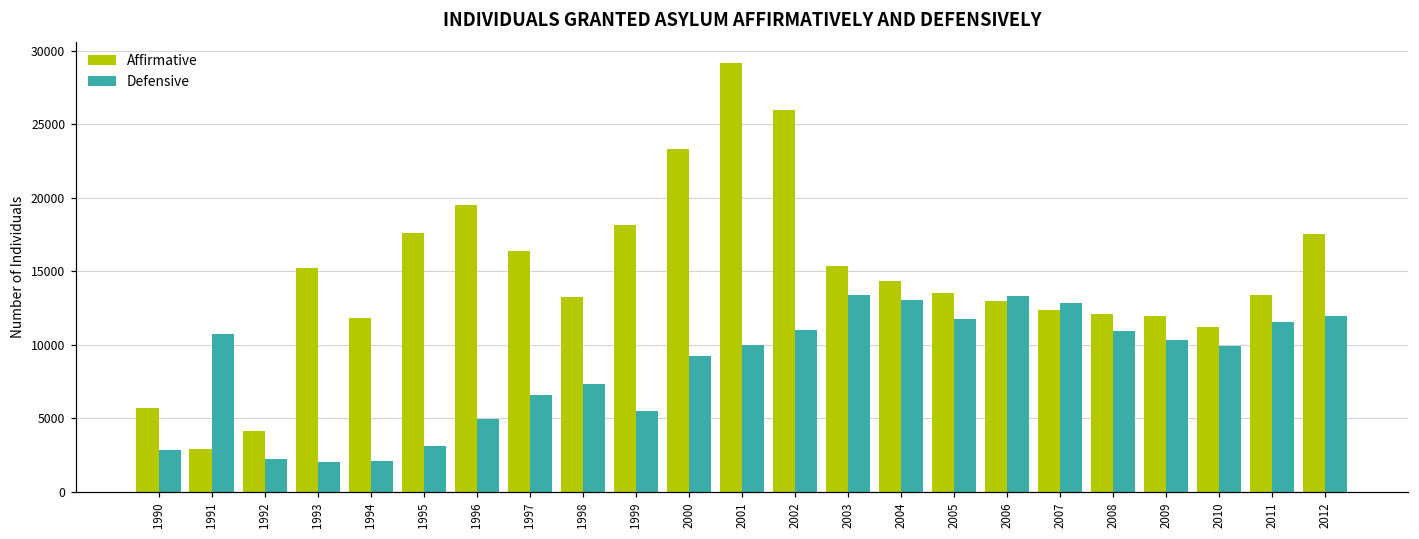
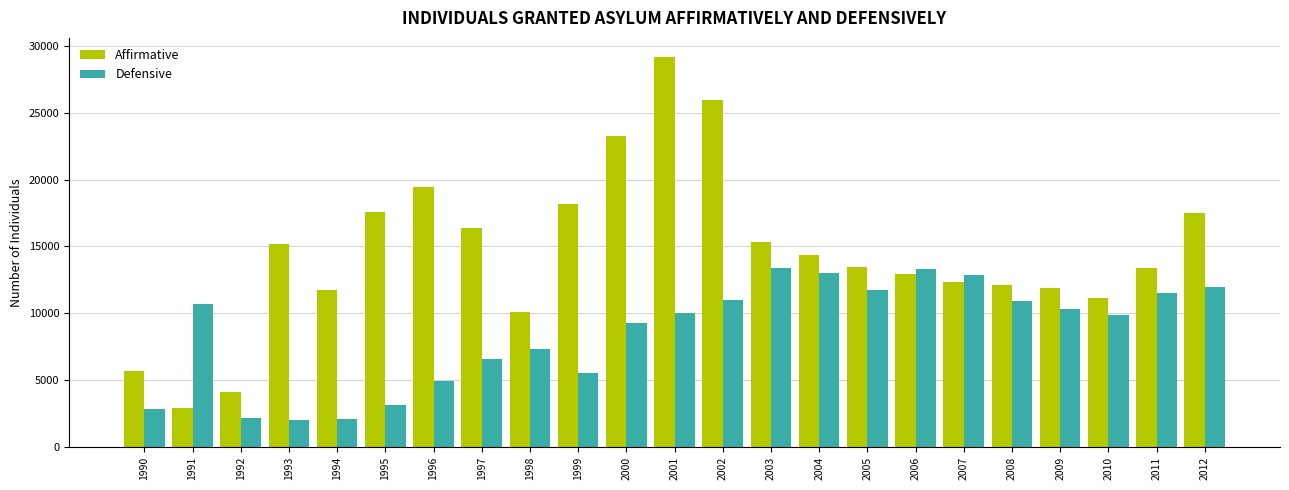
Affirmative, 1998: 13200 -> 10100
